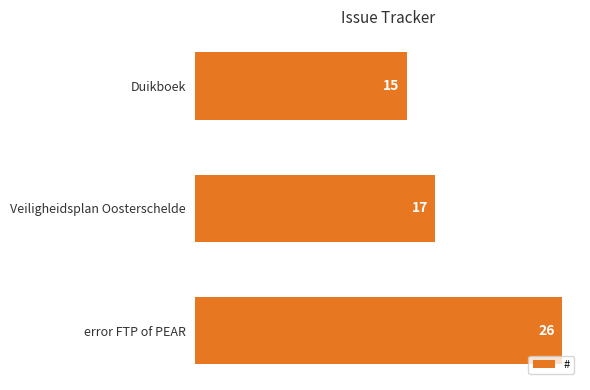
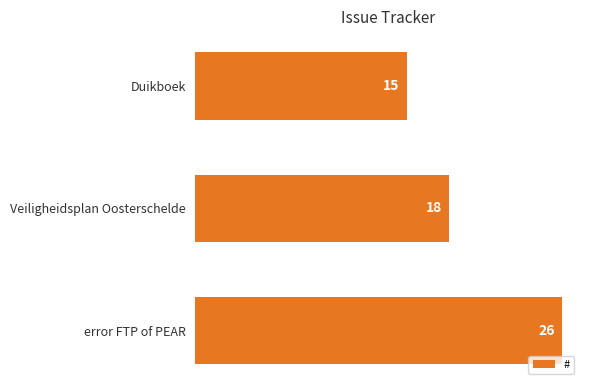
Veiligheidsplan Oosterschelde: 17 -> 18
